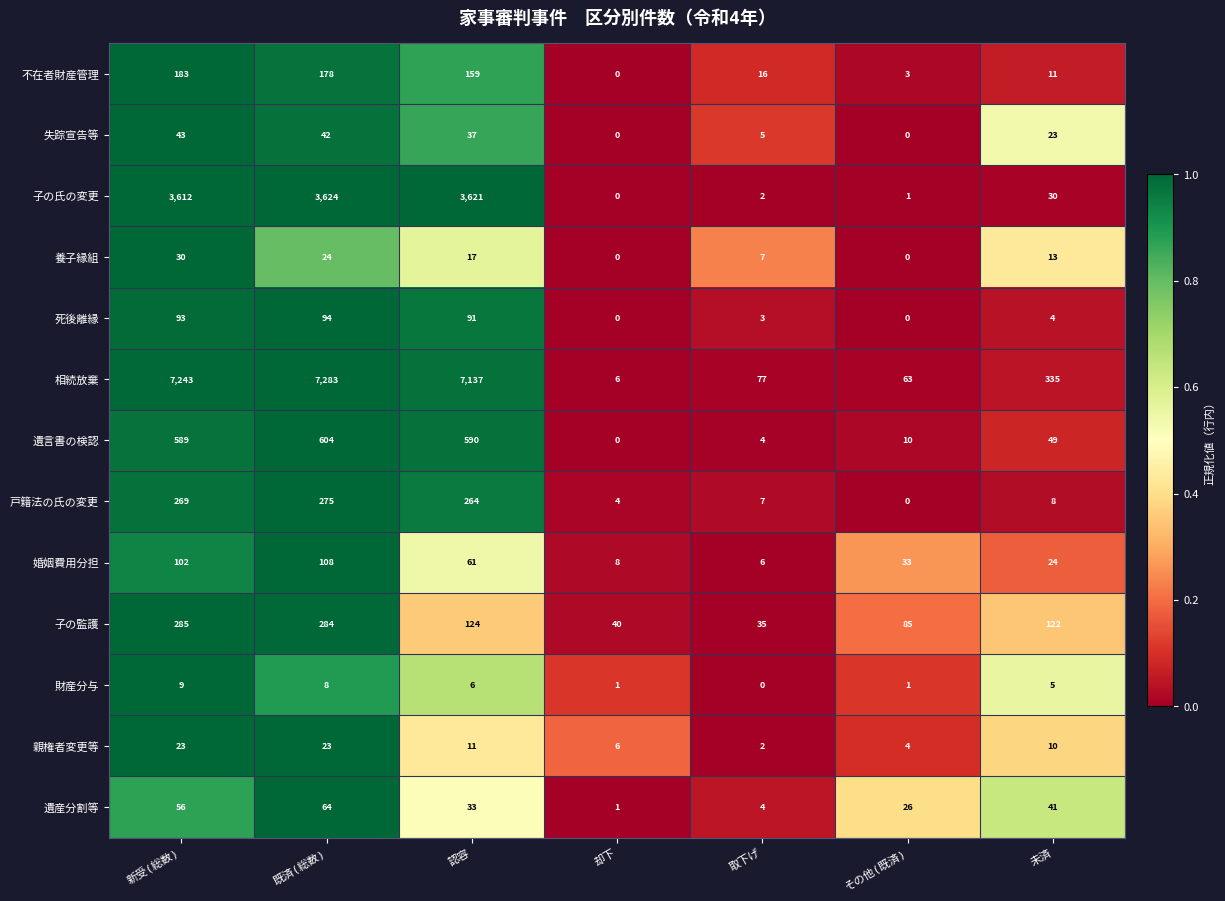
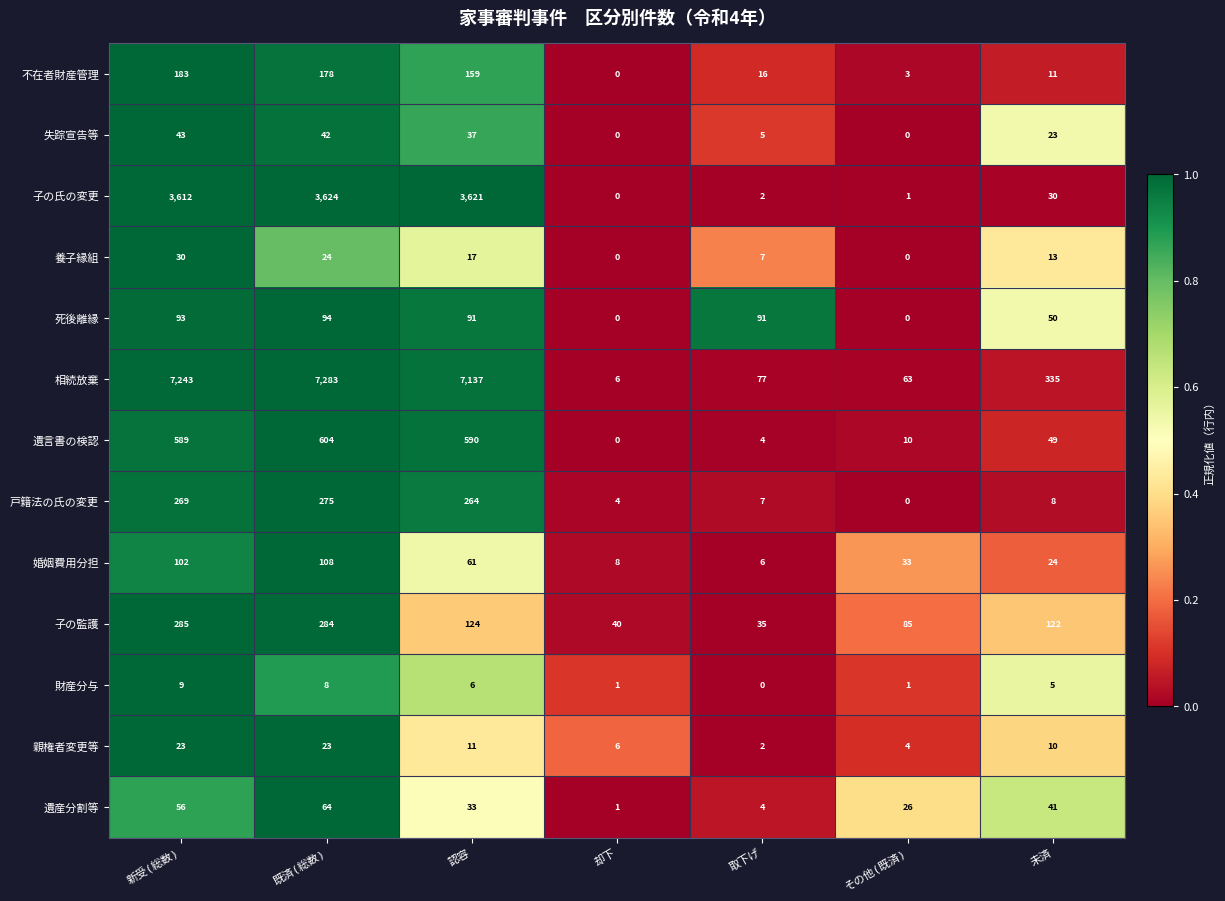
死後離縁, 取下げ: 3 -> 91
死後離縁, 未済: 4 -> 50
